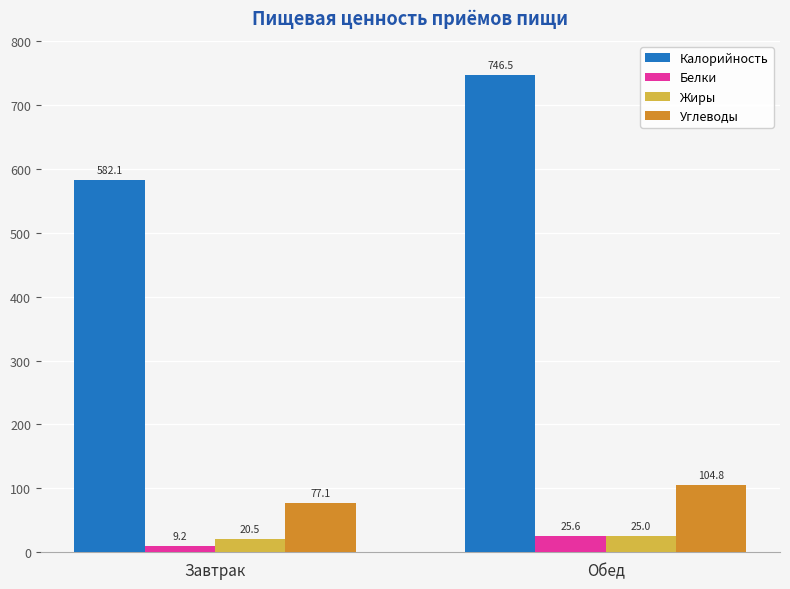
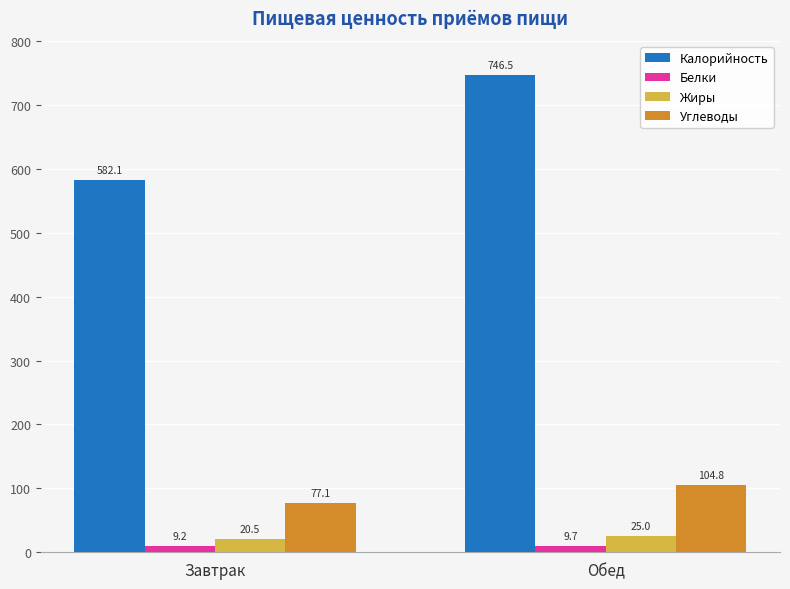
Белки, Обед: 25.6 -> 9.7
